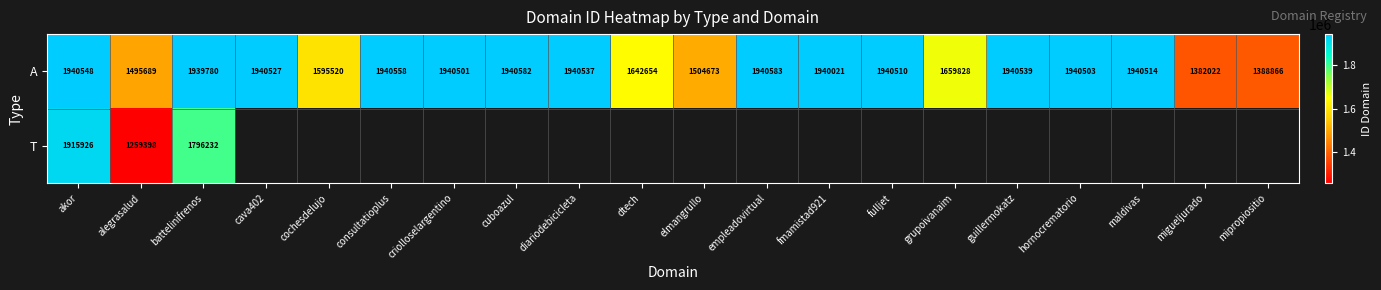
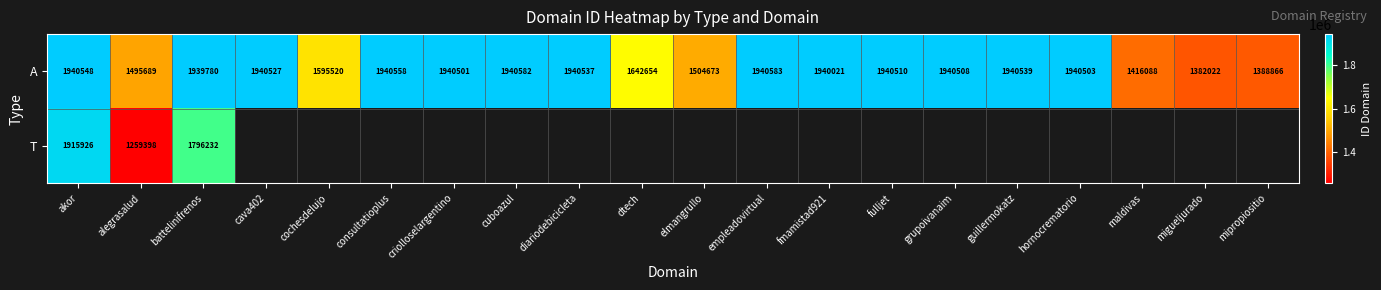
A, grupoivanaim: 1659828 -> 1940508
A, maldivas: 1940514 -> 1416088
